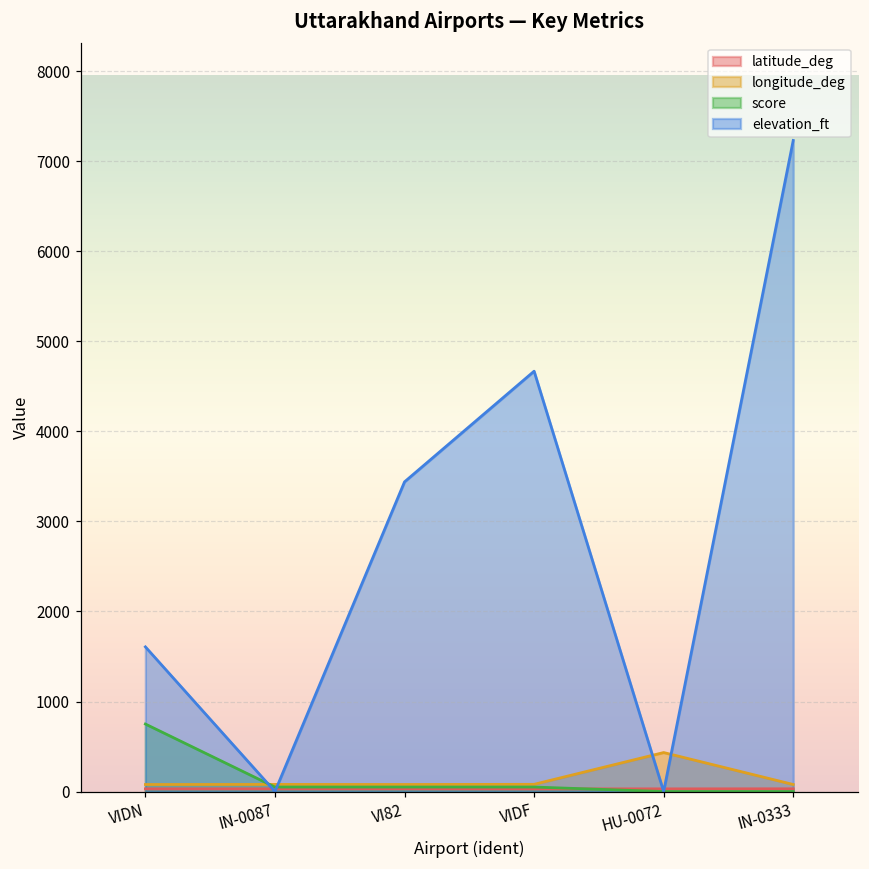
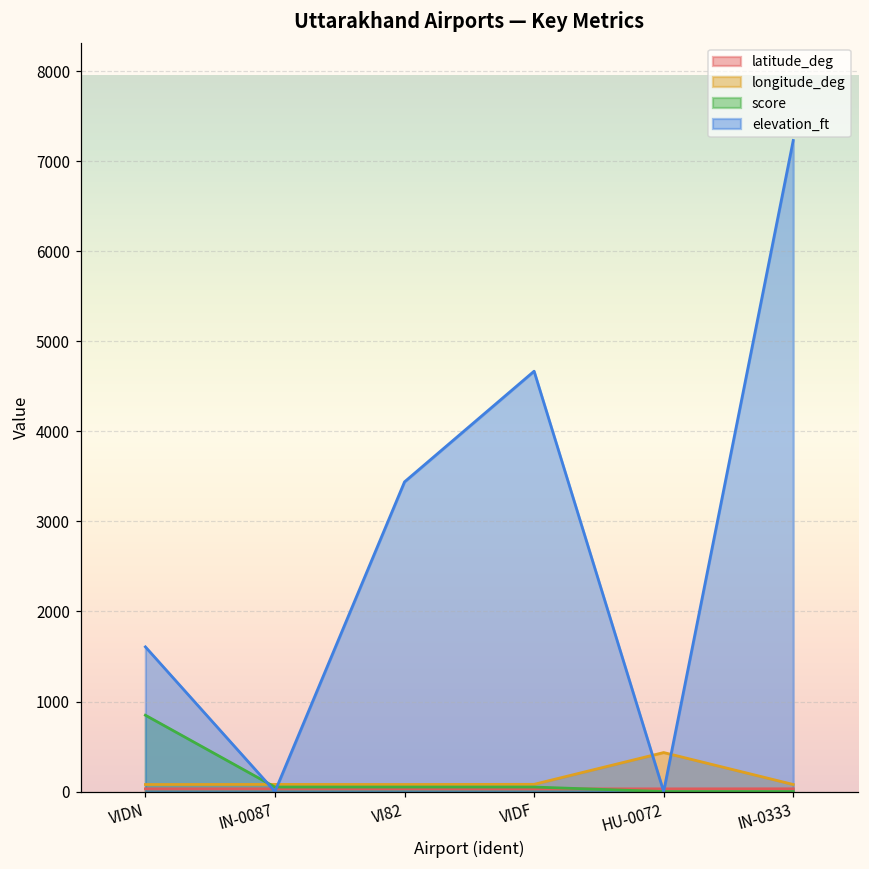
score, VIDN: 750 -> 850
